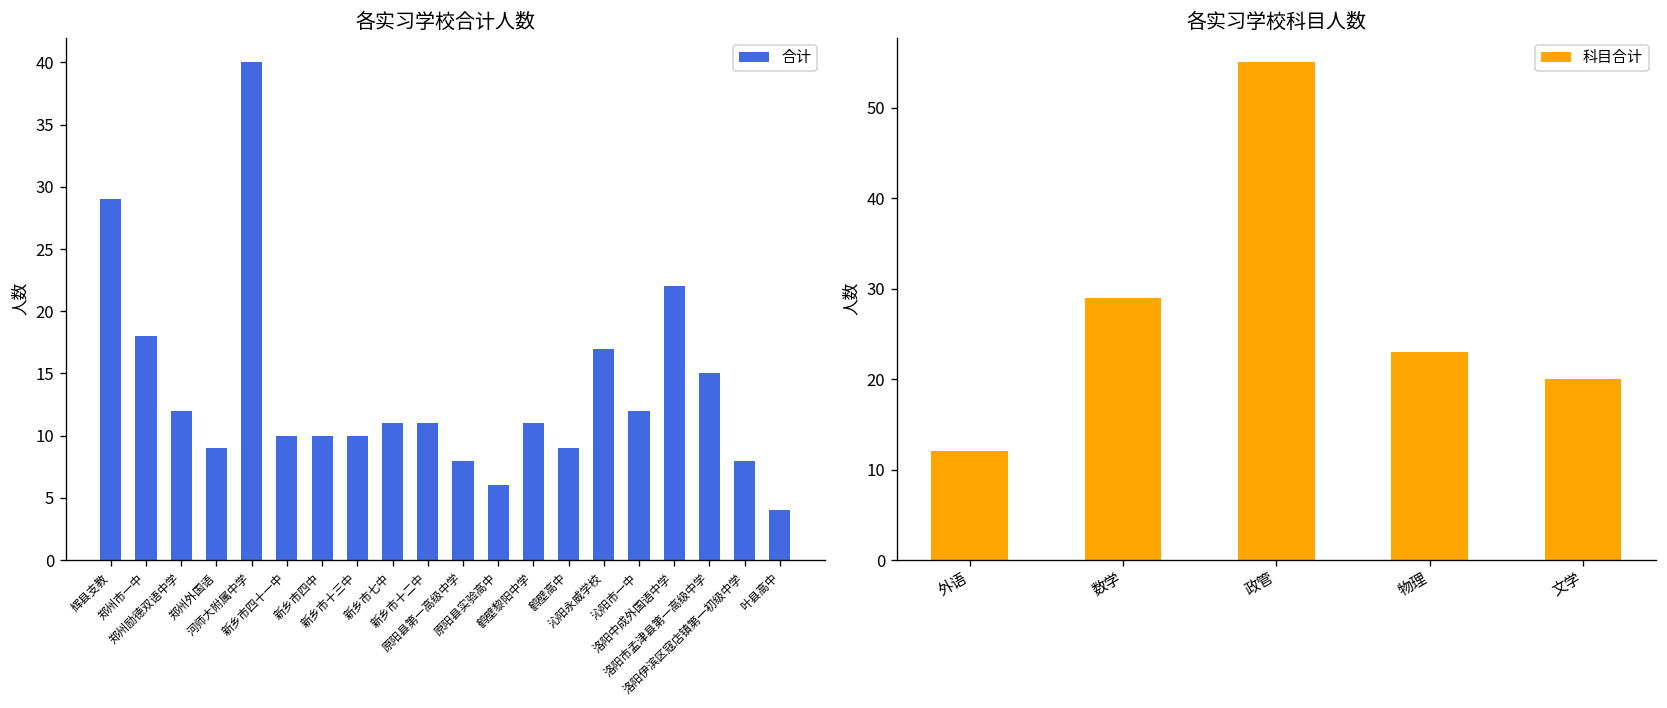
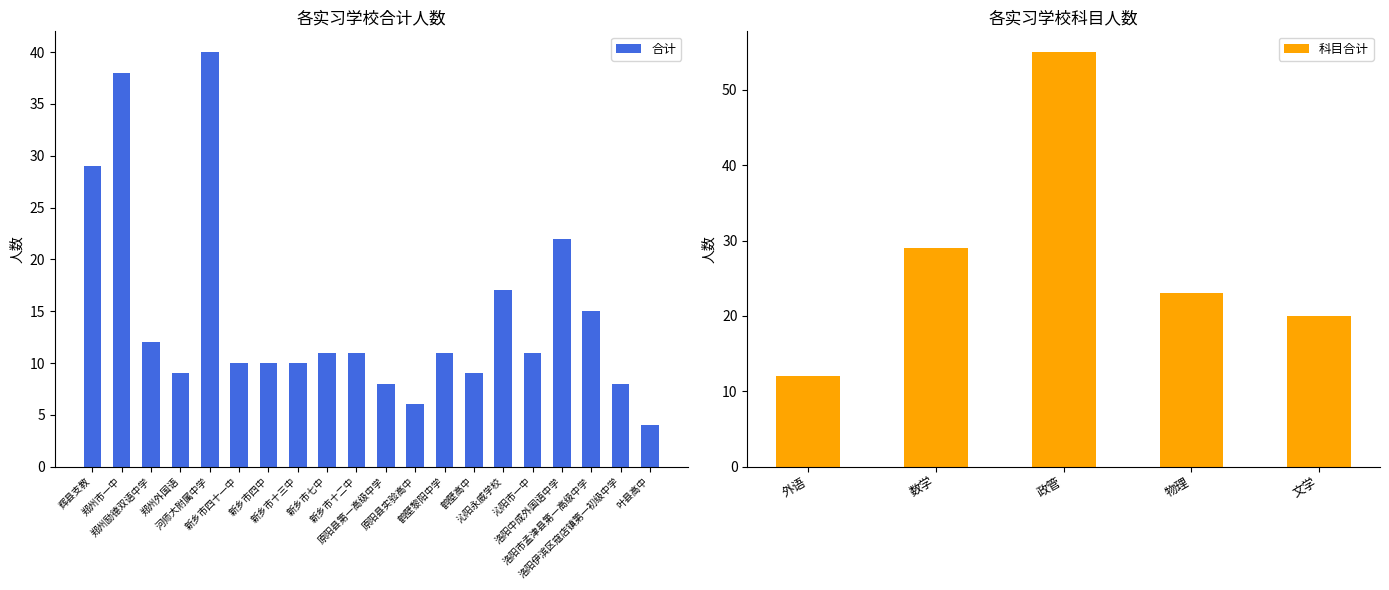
各实习学校合计人数, 郑州市一中: 18 -> 38
各实习学校合计人数, 沁阳市一中: 12 -> 11
